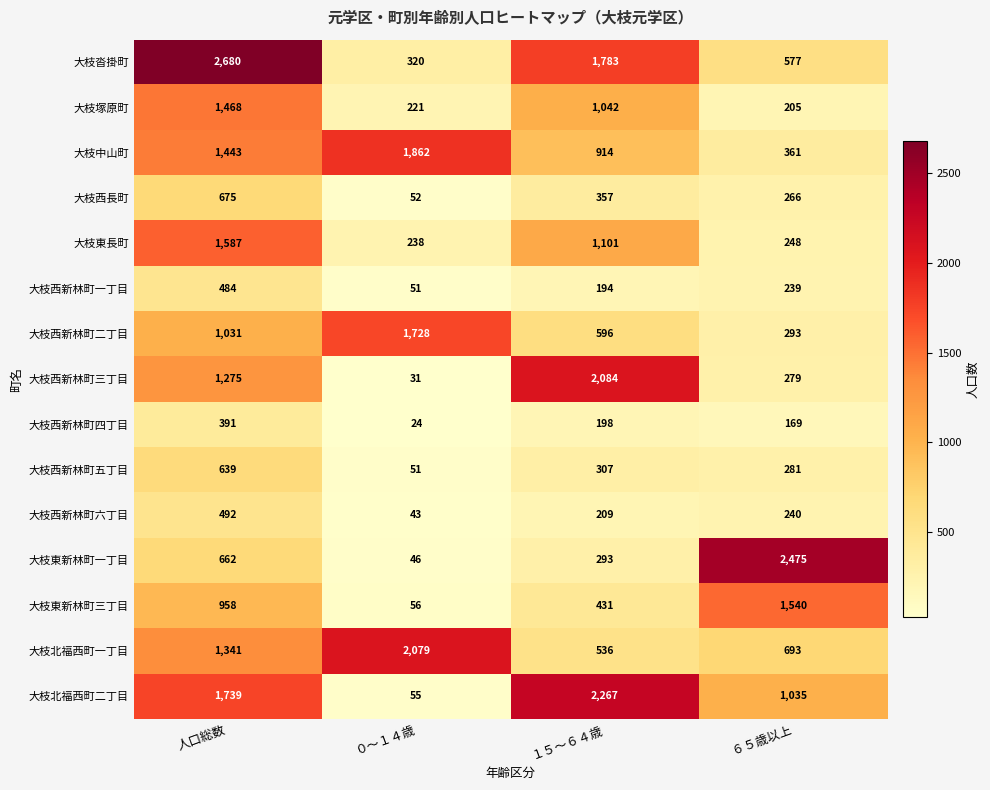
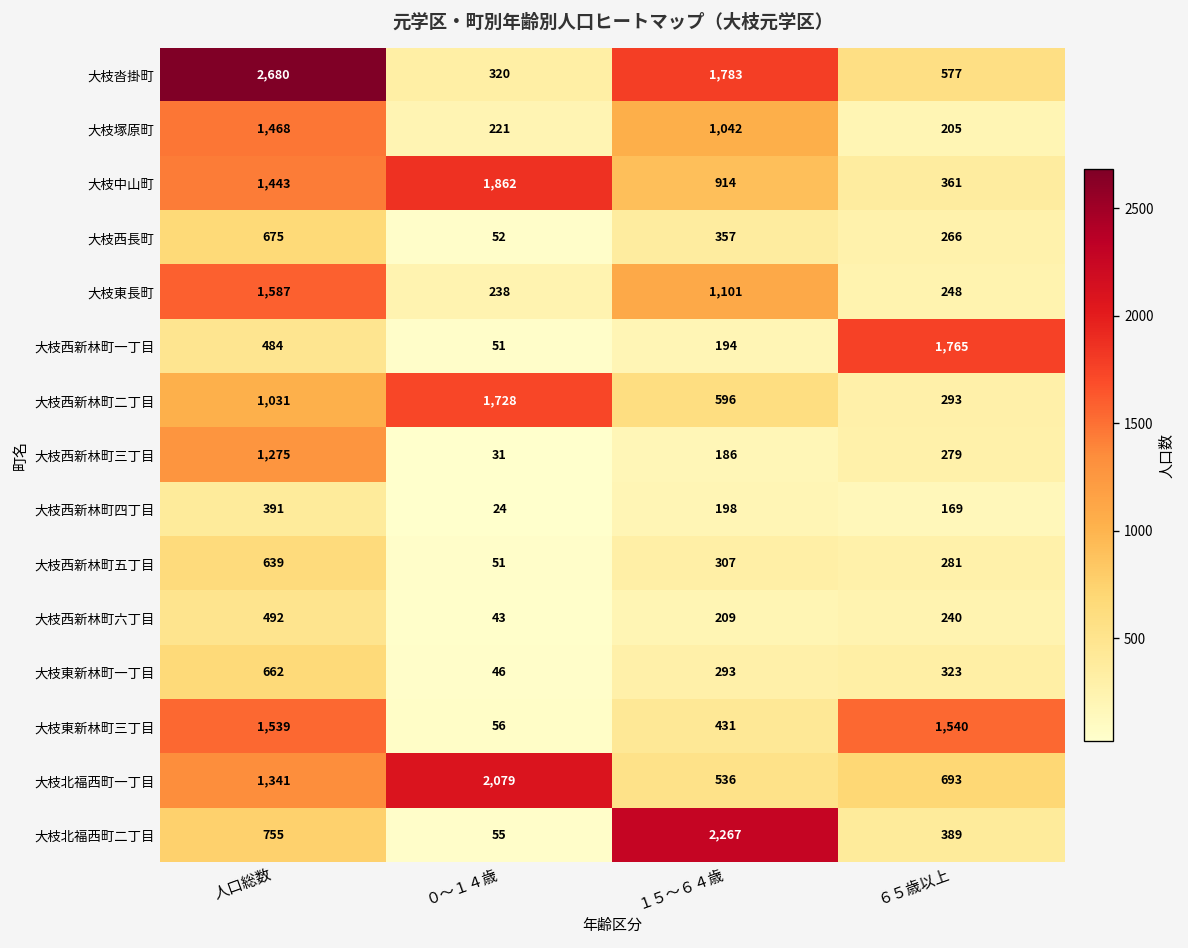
大枝西新林町一丁目, ６５歳以上: 239 -> 1,765
大枝西新林町三丁目, １５～６４歳: 2,084 -> 186
大枝東新林町一丁目, ６５歳以上: 2,475 -> 323
大枝東新林町三丁目, 人口総数: 958 -> 1,539
大枝北福西町二丁目, 人口総数: 1,739 -> 755
大枝北福西町二丁目, ６５歳以上: 1,035 -> 389
